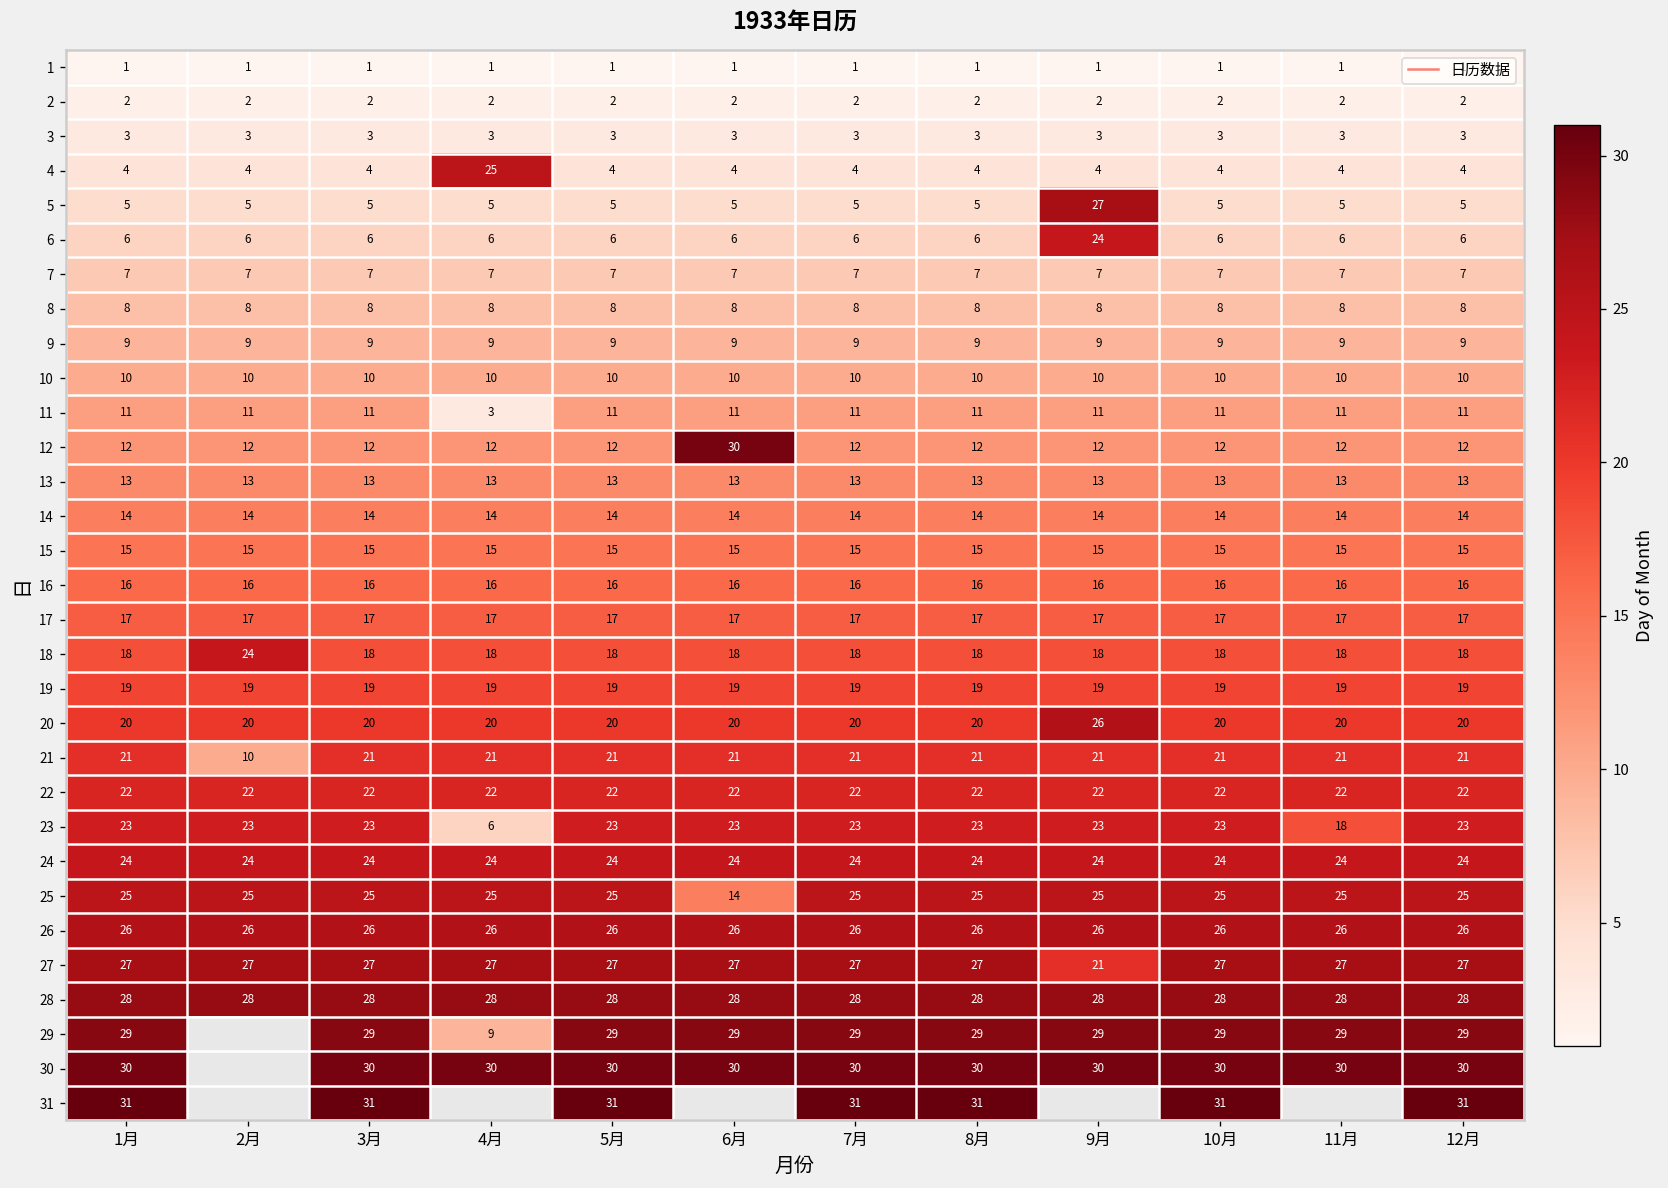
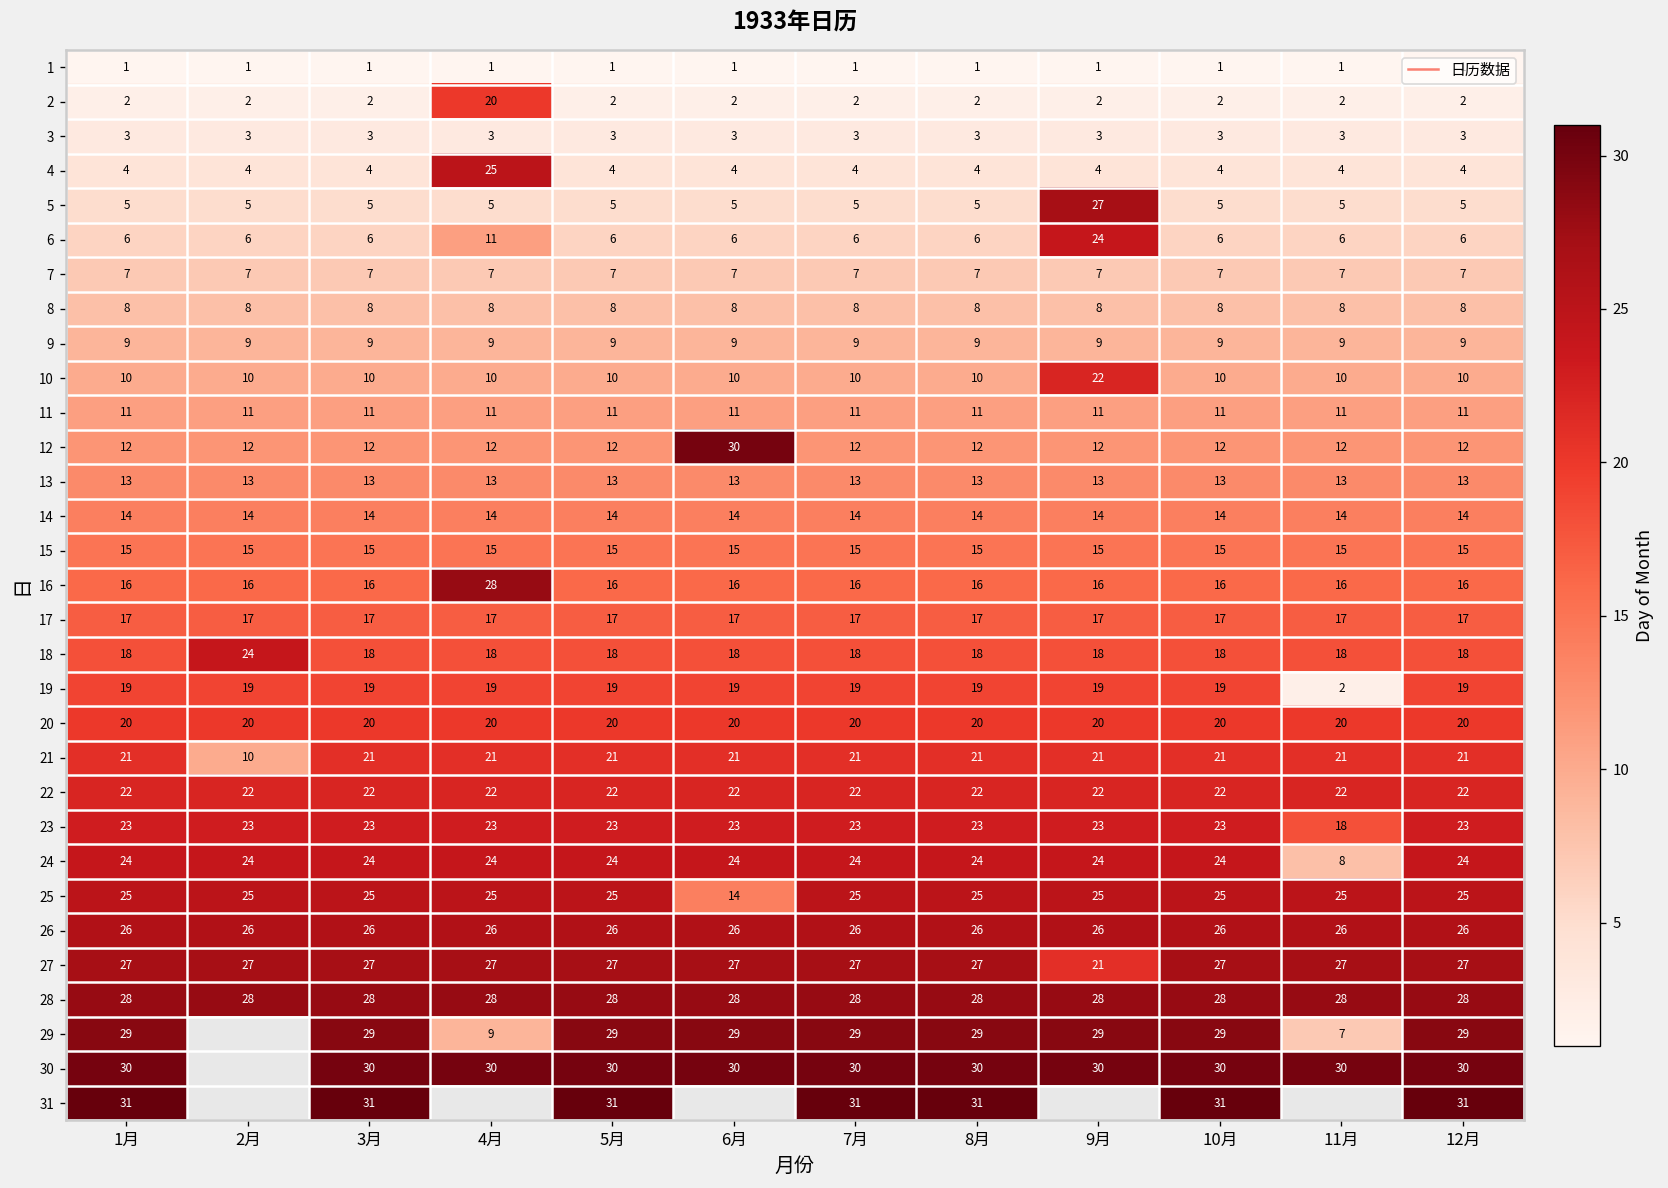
2, 4月: 2 -> 20
6, 4月: 6 -> 11
10, 9月: 10 -> 22
11, 4月: 3 -> 11
16, 4月: 16 -> 28
19, 11月: 19 -> 2
20, 9月: 26 -> 20
23, 4月: 6 -> 23
24, 11月: 24 -> 8
29, 11月: 29 -> 7
